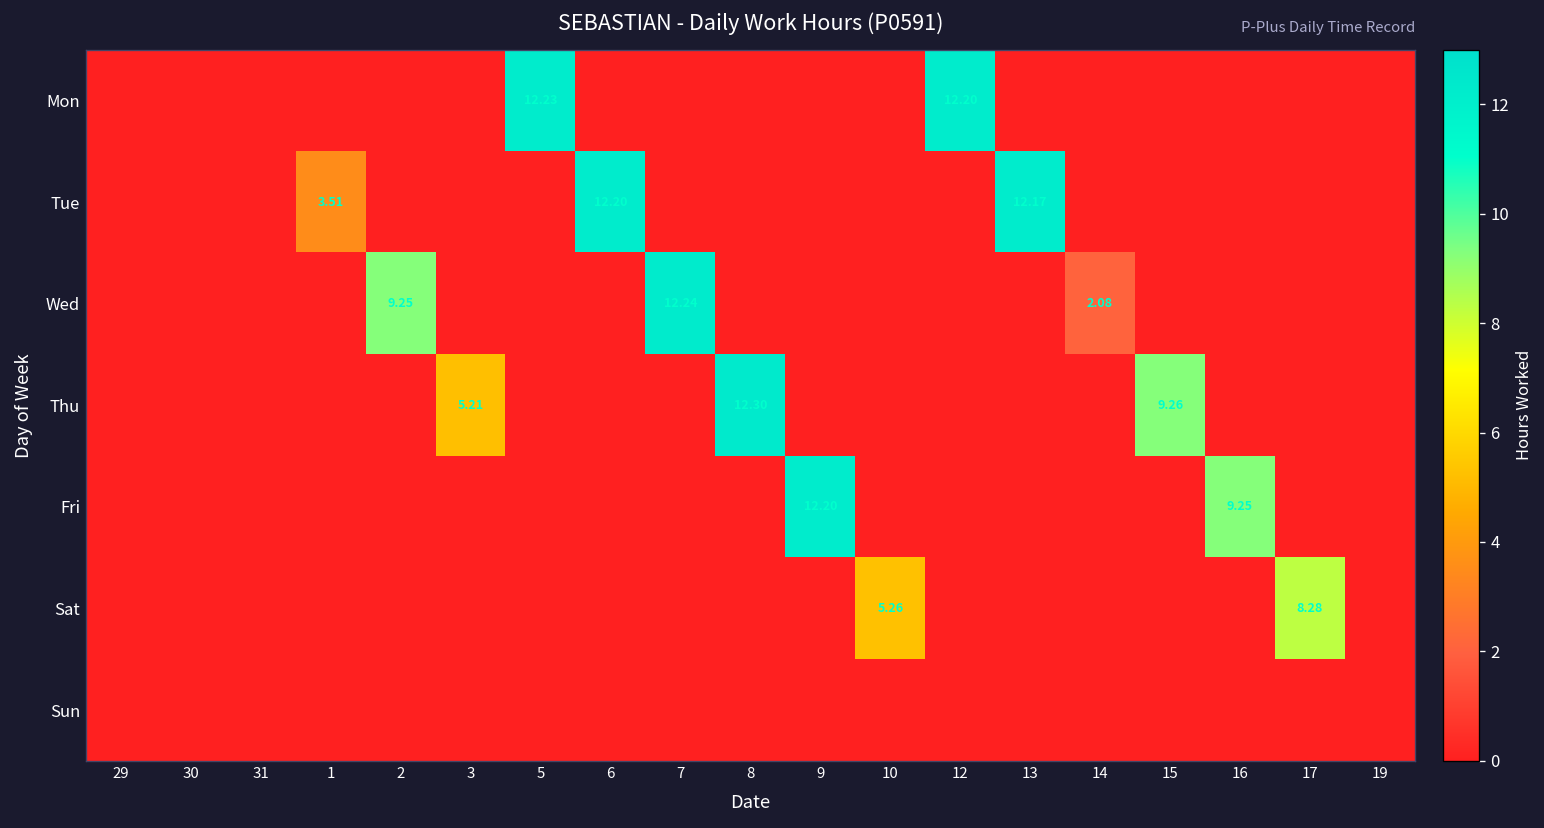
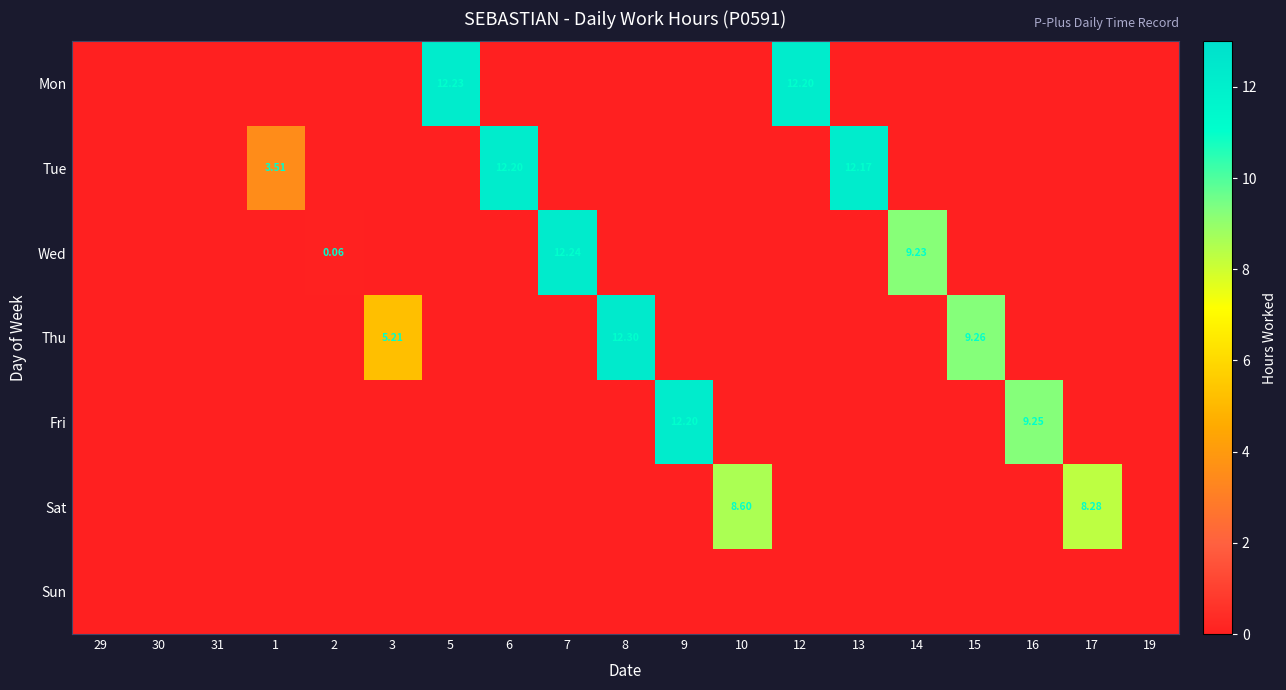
Wed, 2: 9.25 -> 0.06
Wed, 14: 2.08 -> 9.23
Sat, 10: 5.26 -> 8.60
